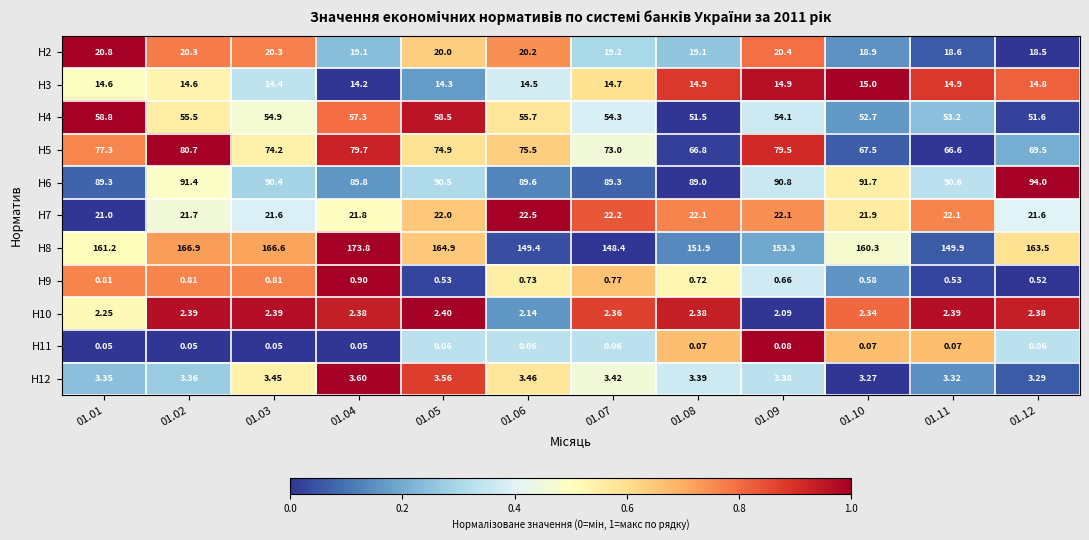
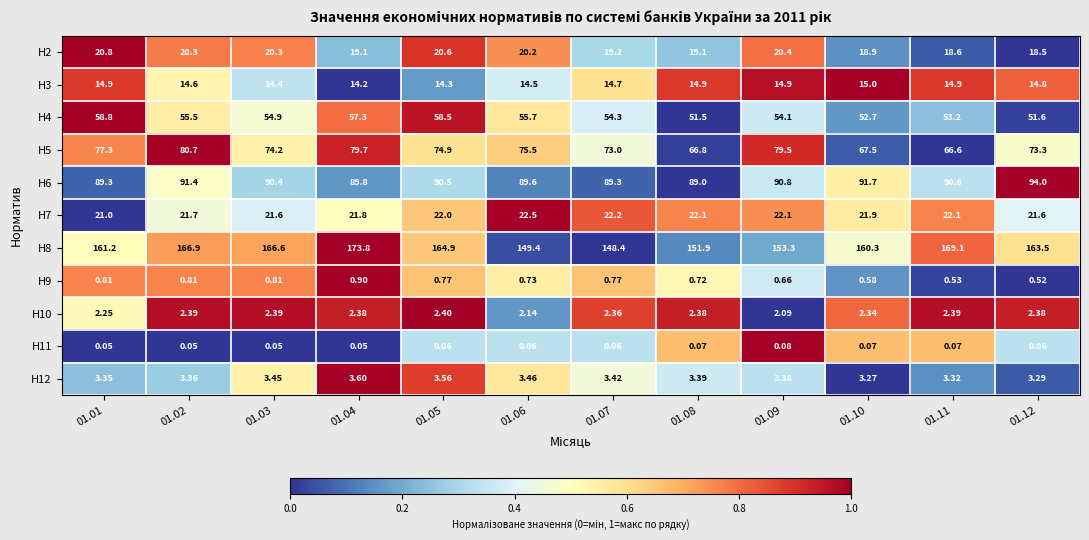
H2, 01.05: 20.0 -> 20.6
H3, 01.01: 14.6 -> 14.9
H5, 01.12: 69.5 -> 73.3
H8, 01.11: 149.9 -> 169.1
H9, 01.05: 0.53 -> 0.77
